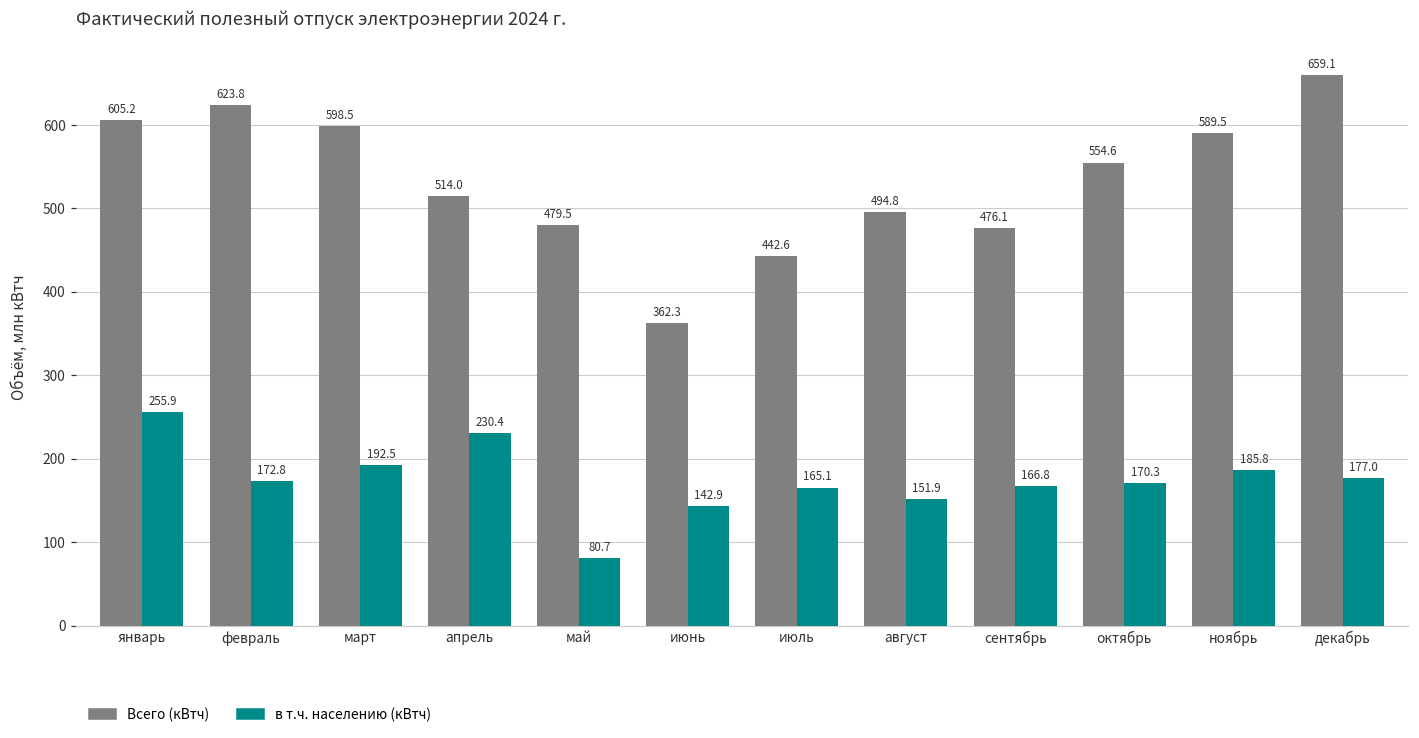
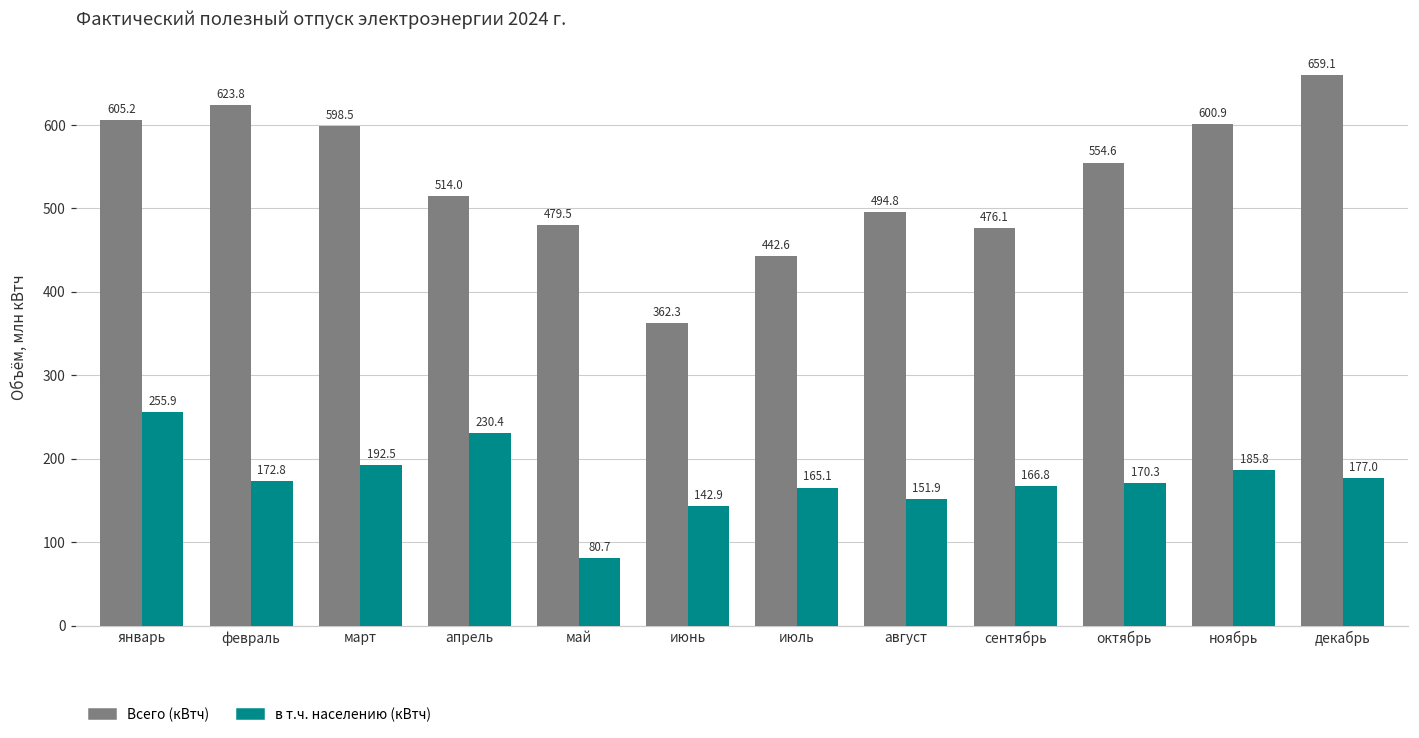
Всего (кВтч), ноябрь: 589.5 -> 600.9
